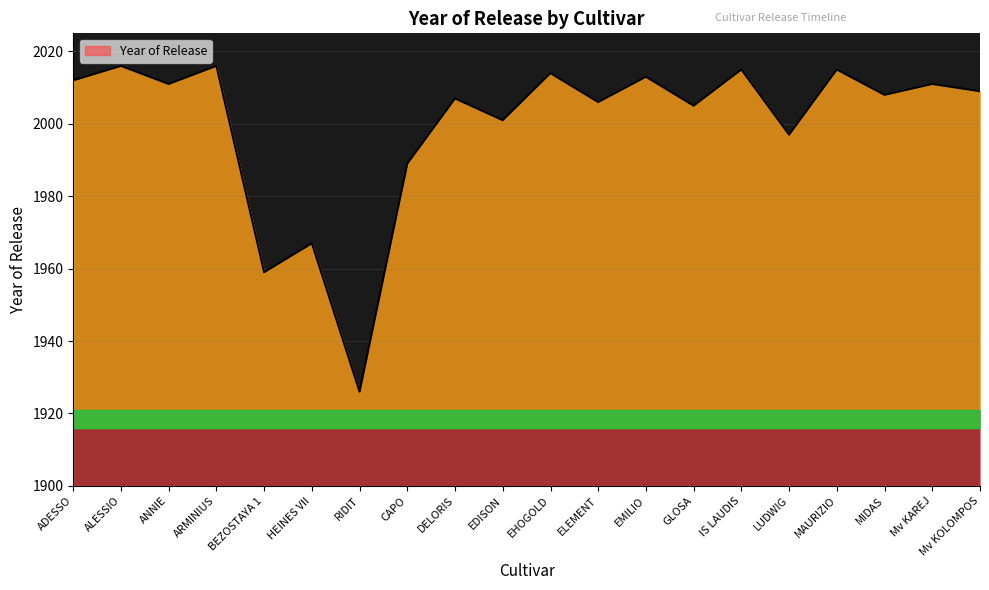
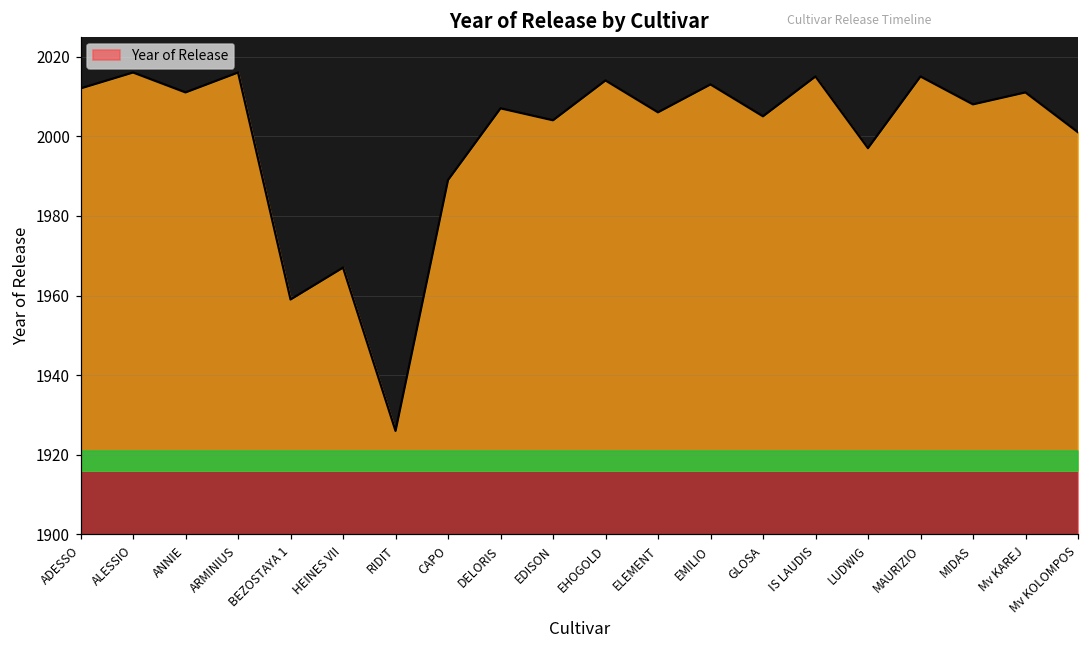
Year of Release, EDISON: 2001 -> 2004
Year of Release, Mv KOLOMPOS: 2009 -> 2001
